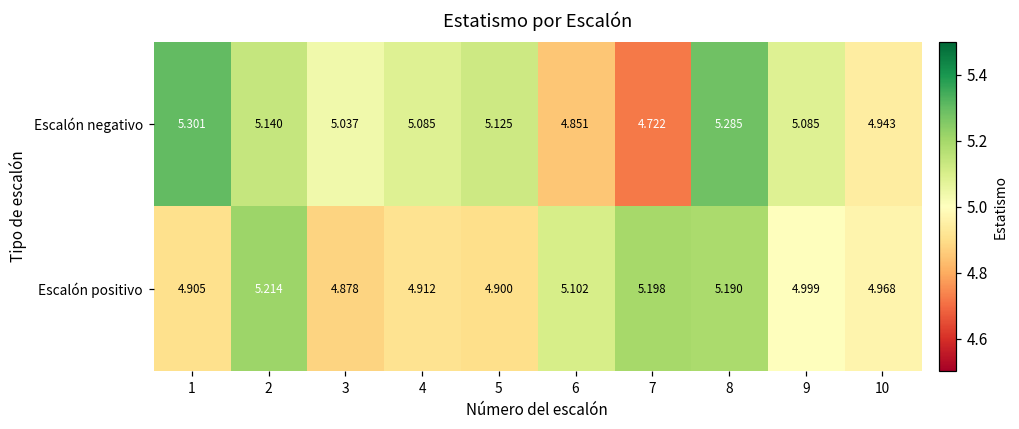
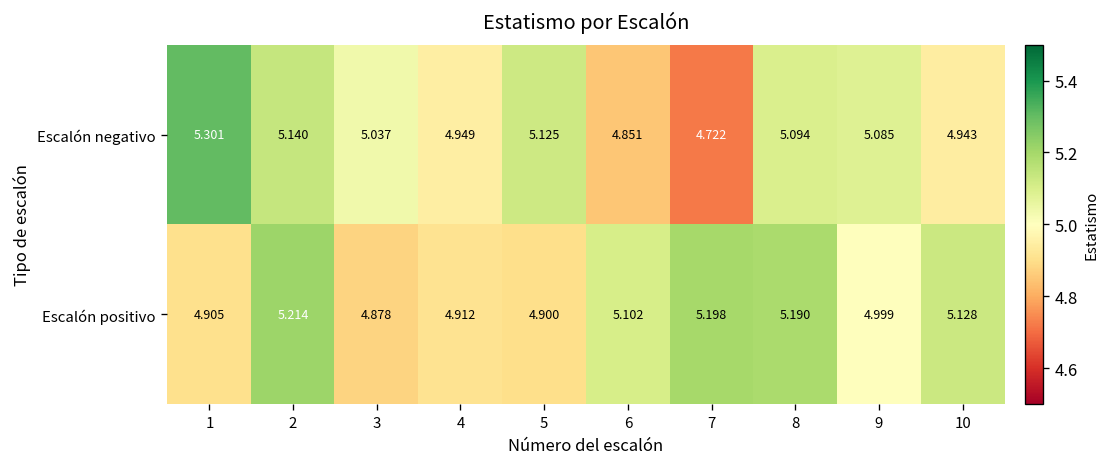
Escalón negativo, 4: 5.085 -> 4.949
Escalón negativo, 8: 5.285 -> 5.094
Escalón positivo, 10: 4.968 -> 5.128
